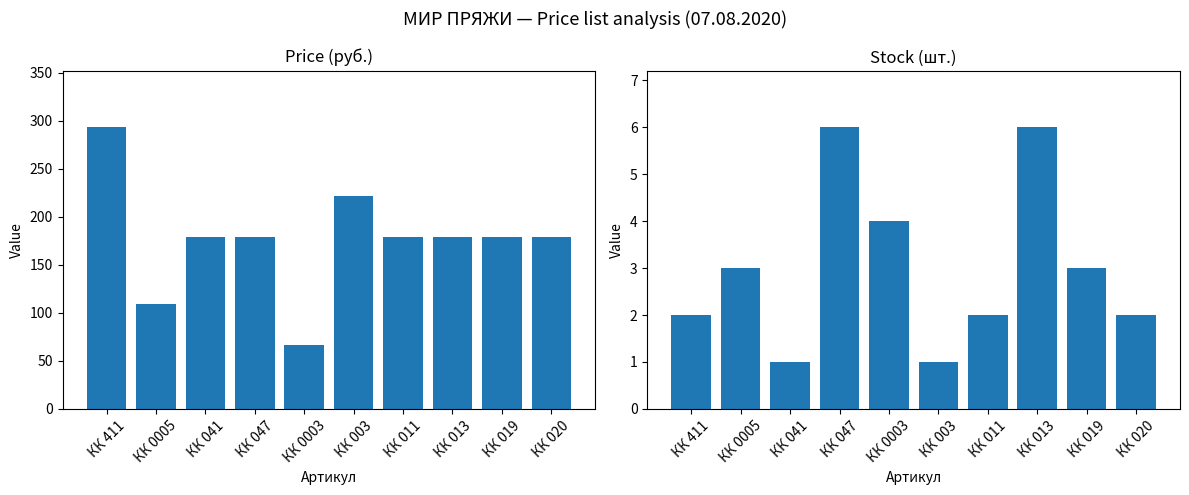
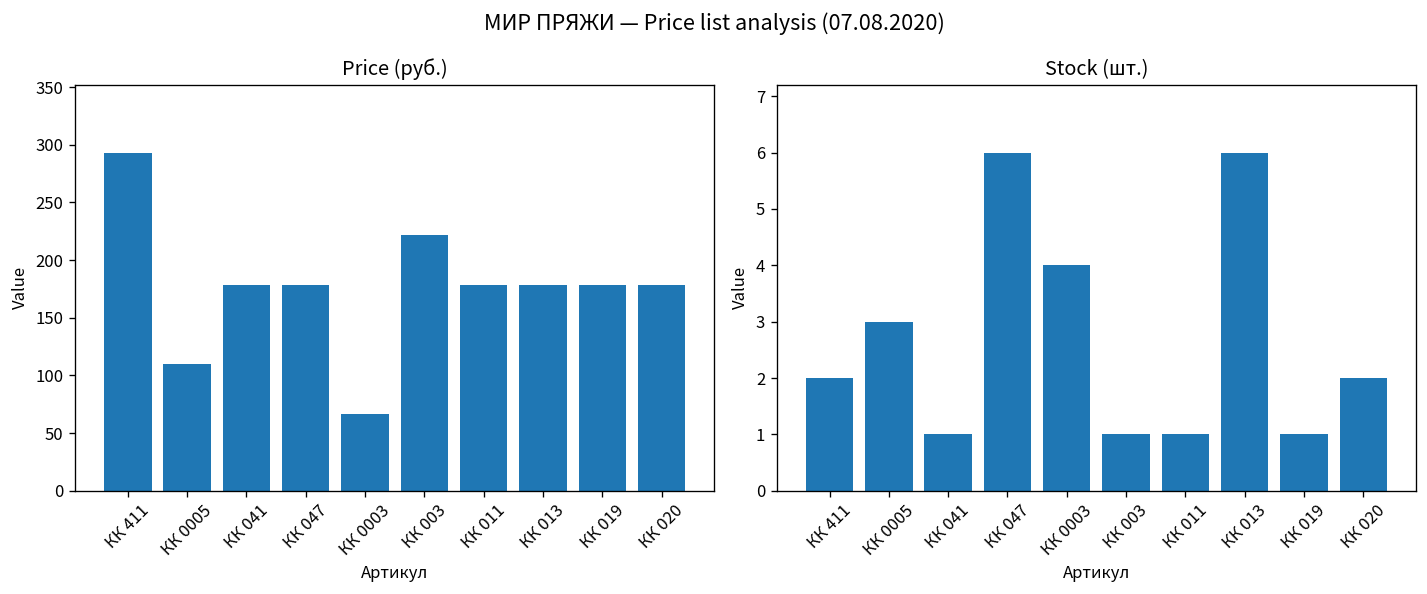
Stock (шт.), КК 011: 2 -> 1
Stock (шт.), КК 019: 3 -> 1
